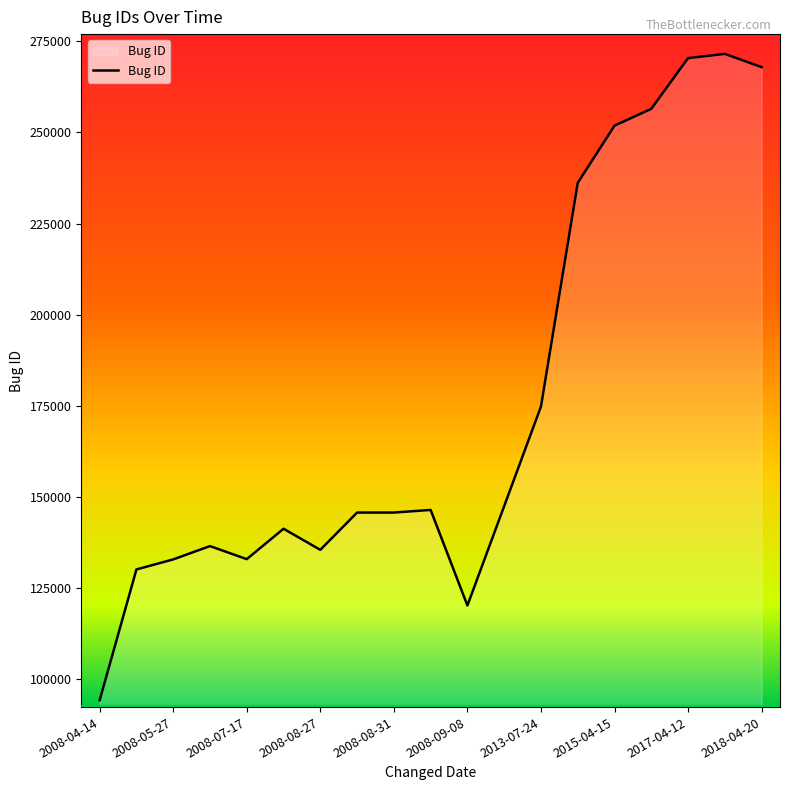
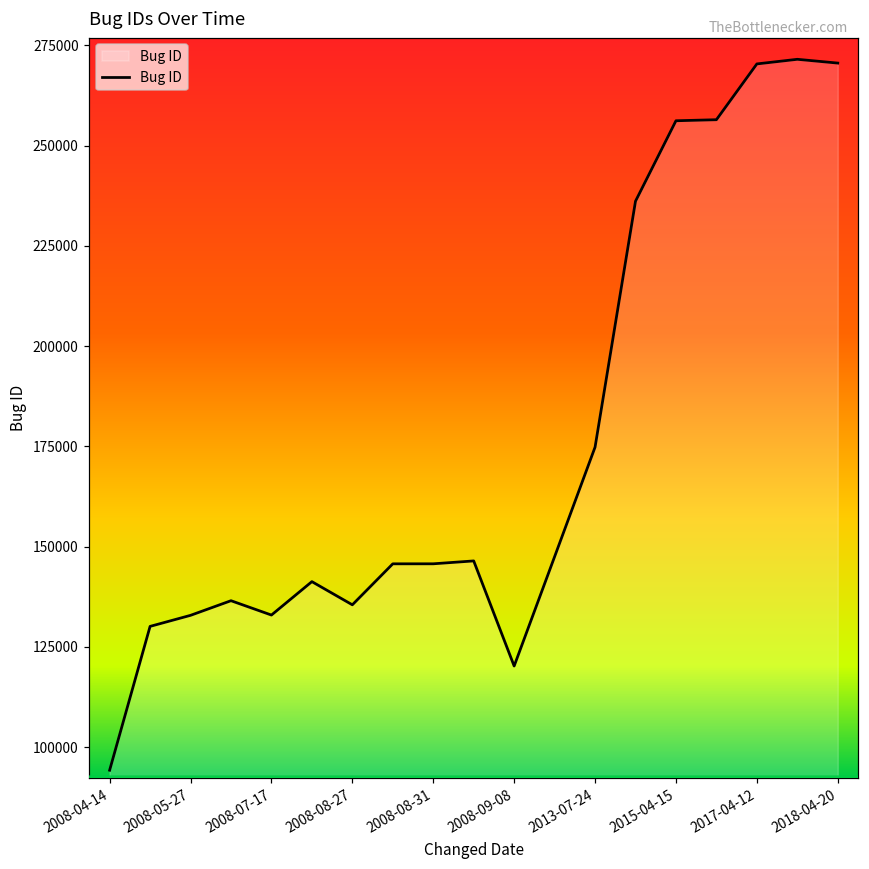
2015-04-15: 252000 -> 256000
2018-04-20: 268000 -> 271000
